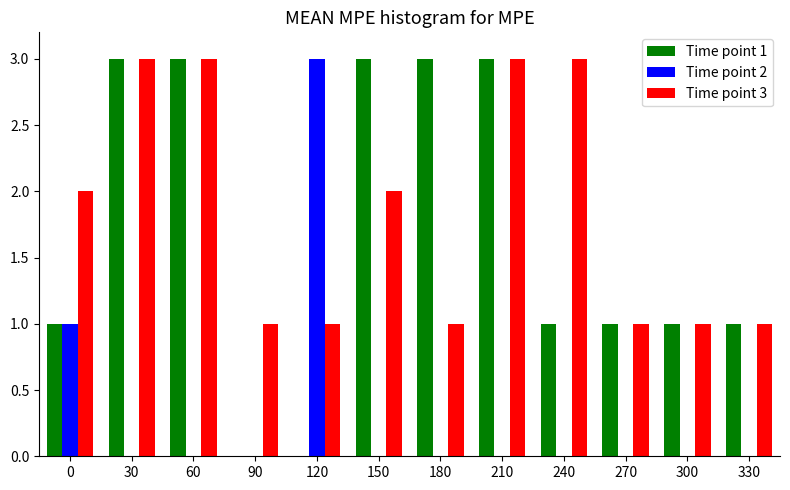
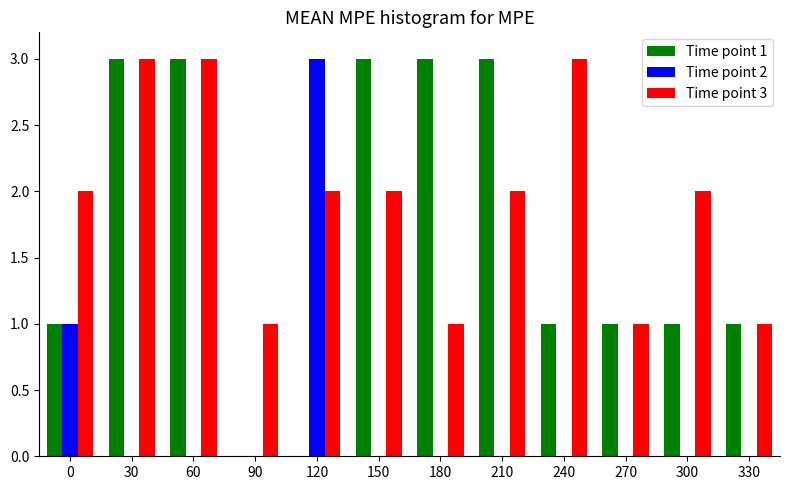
Time point 3, 120: 1 -> 2
Time point 3, 210: 3 -> 2
Time point 3, 300: 1 -> 2
